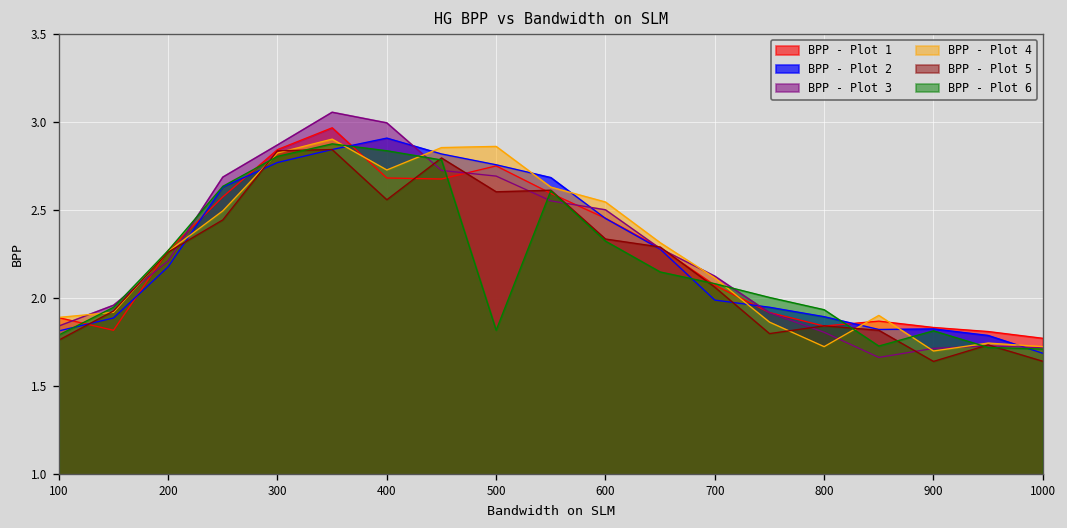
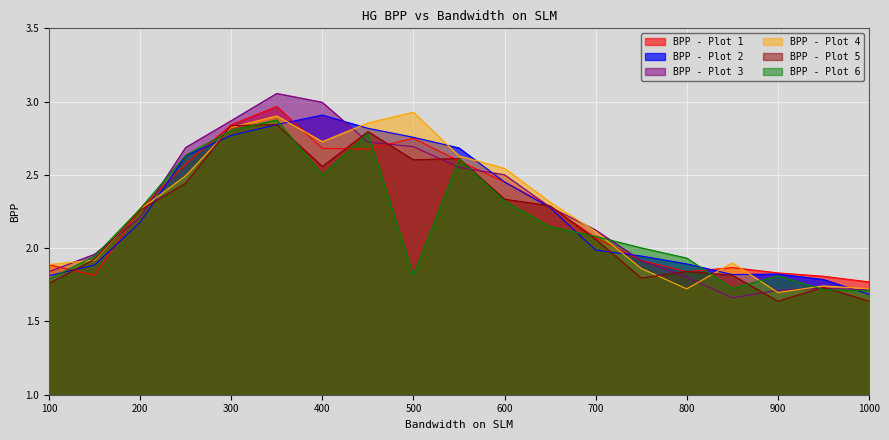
BPP - Plot 6, 400: 2.84 -> 2.50
BPP - Plot 4, 500: 2.86 -> 2.93
